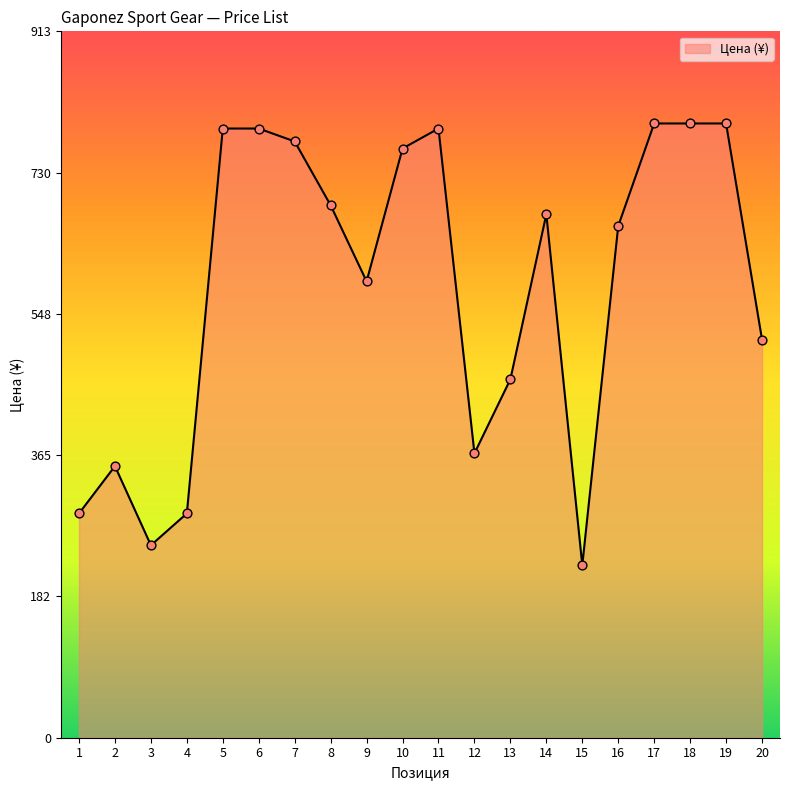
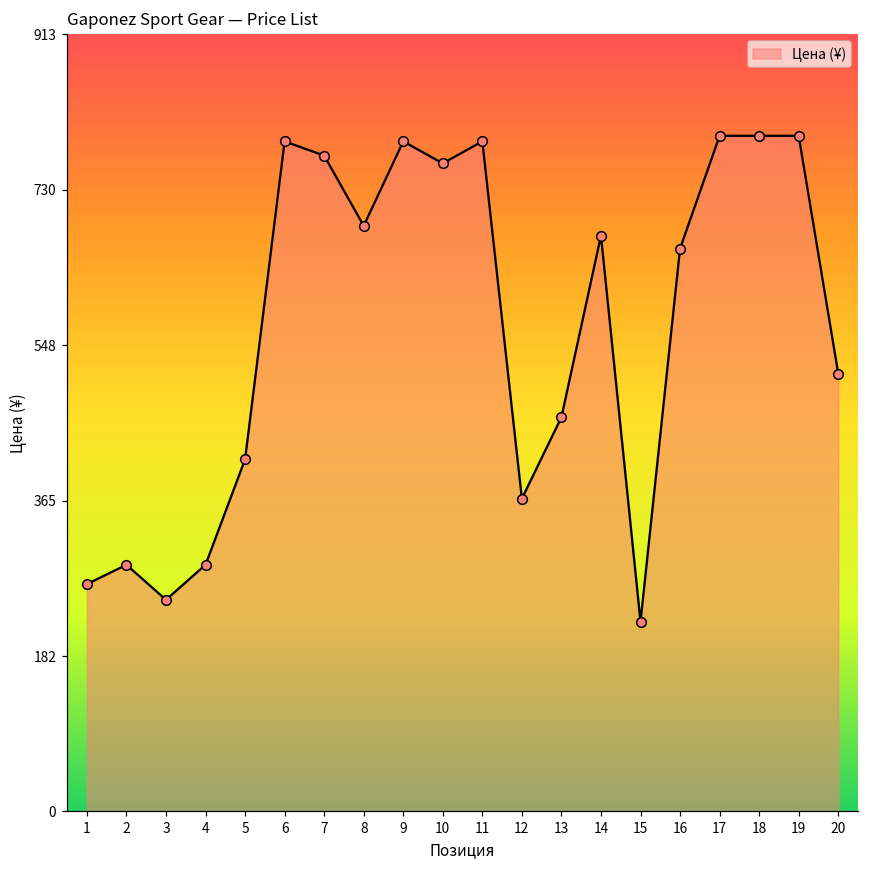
1: 290 -> 270
2: 350 -> 290
5: 790 -> 410
9: 590 -> 790
